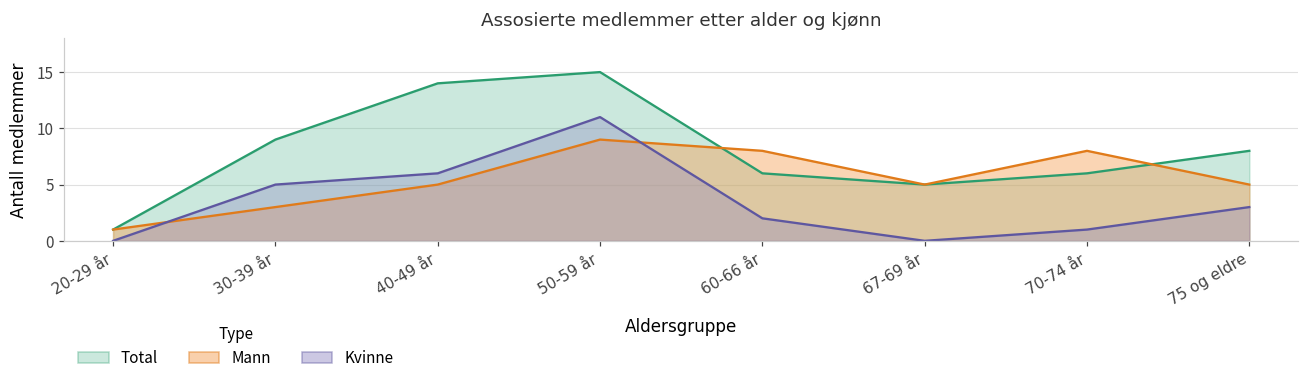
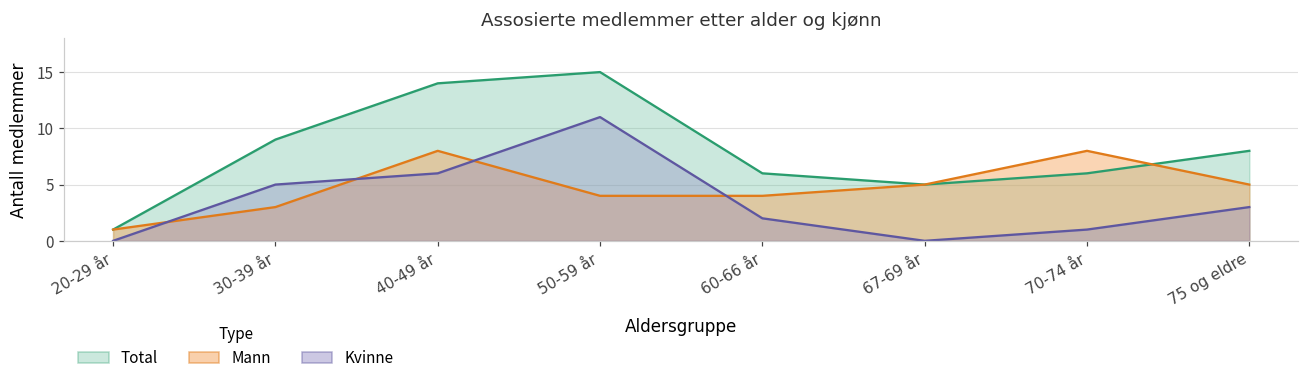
Mann, 40-49 år: 5 -> 8
Mann, 50-59 år: 9 -> 4
Mann, 60-66 år: 8 -> 4
